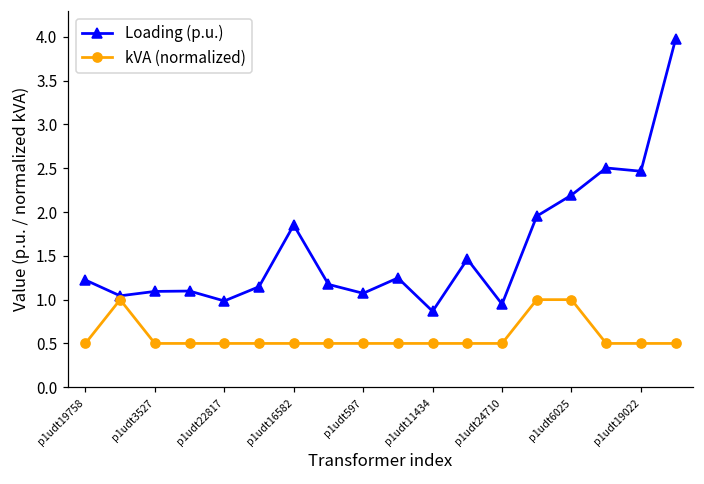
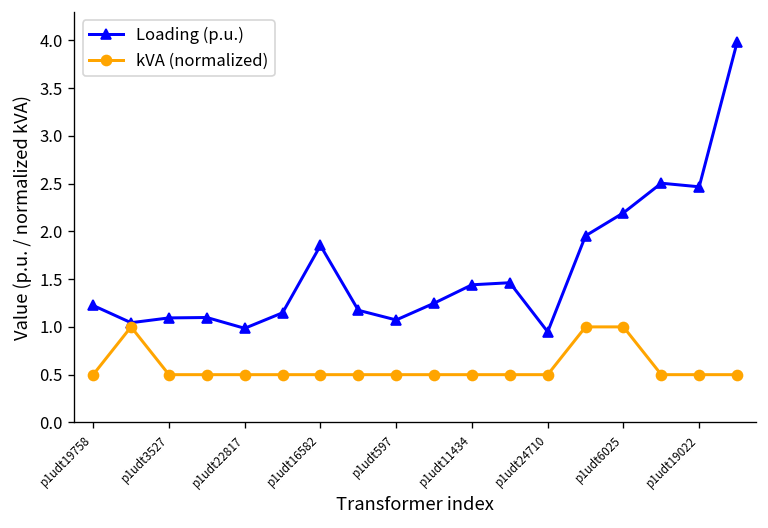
Loading (p.u.), p1udt11434: 0.9 -> 1.4
